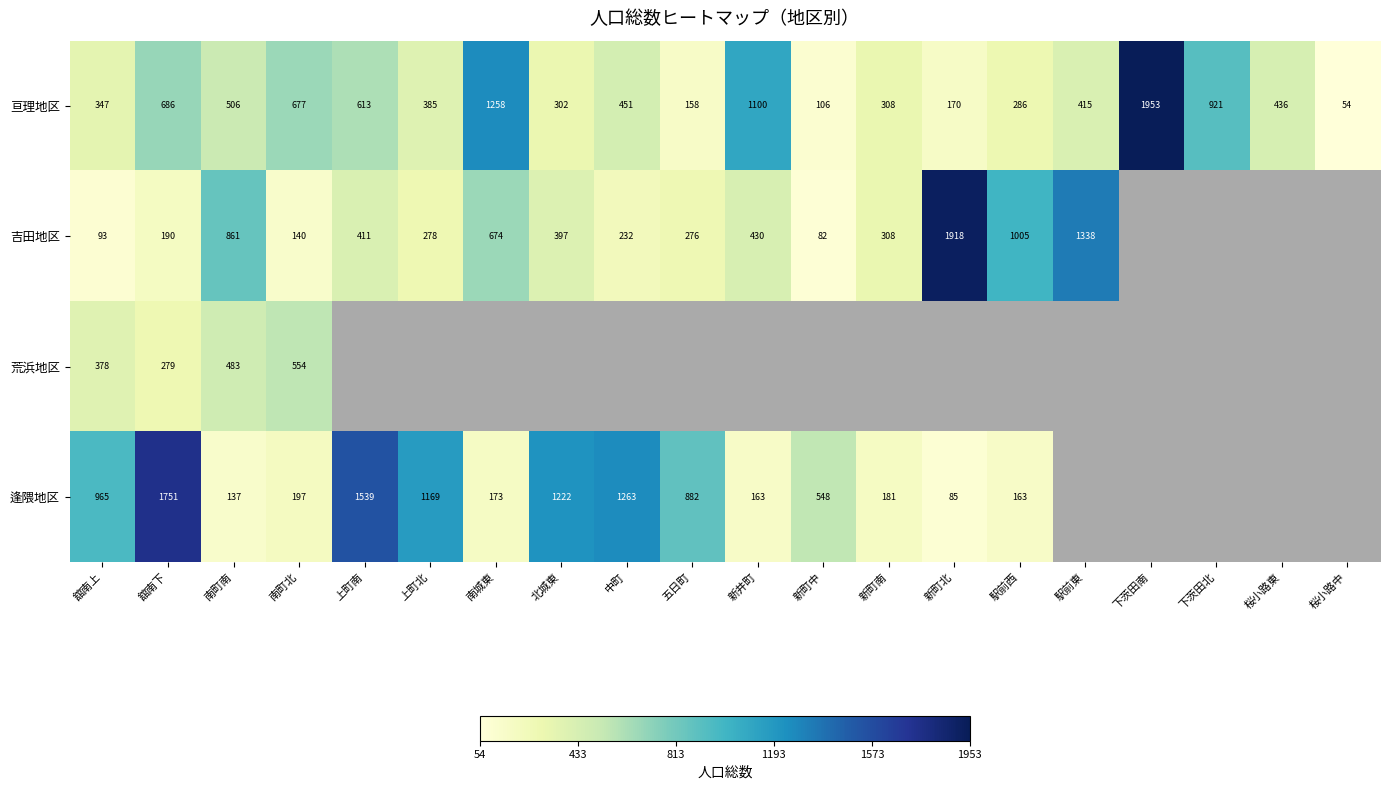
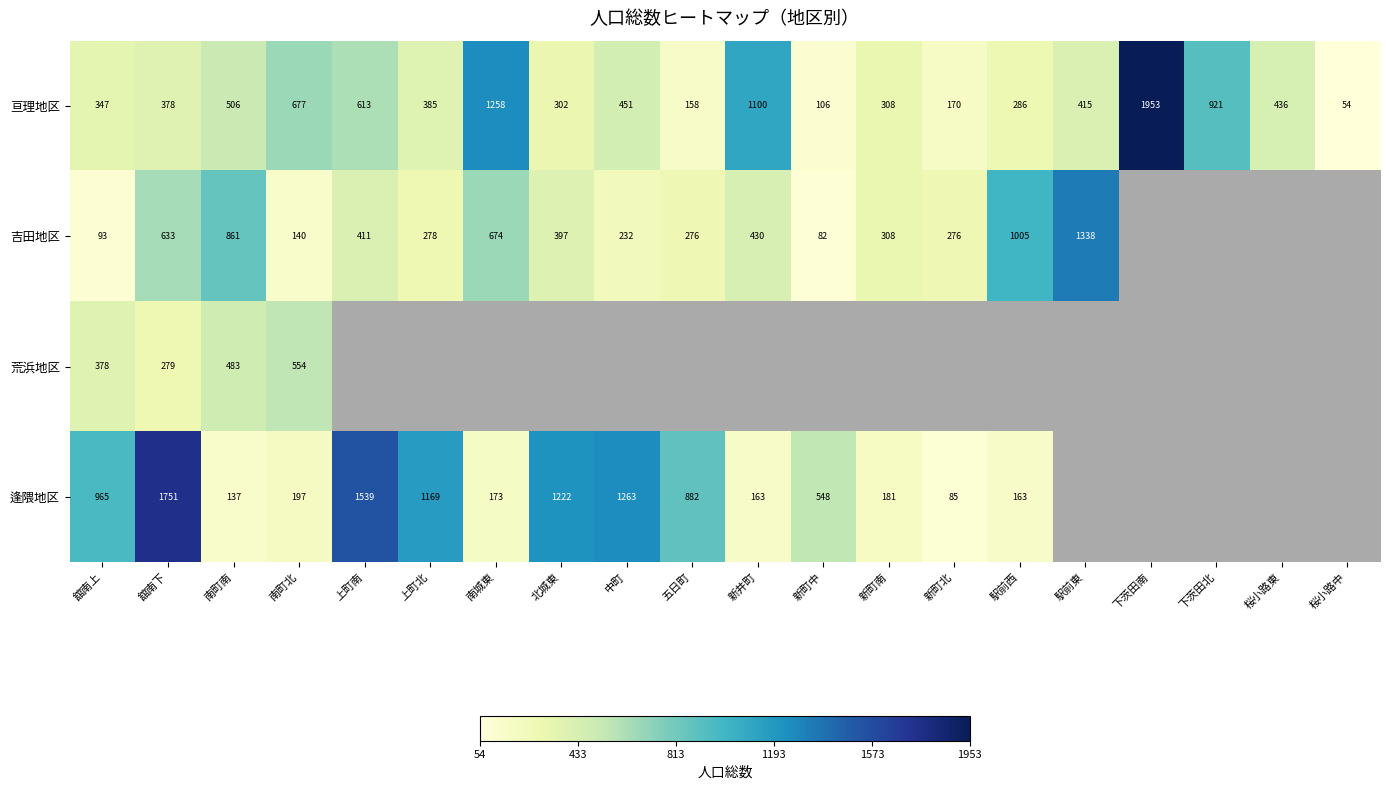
亘理地区, 舘南下: 686 -> 378
吉田地区, 舘南下: 190 -> 633
吉田地区, 新町北: 1918 -> 276
